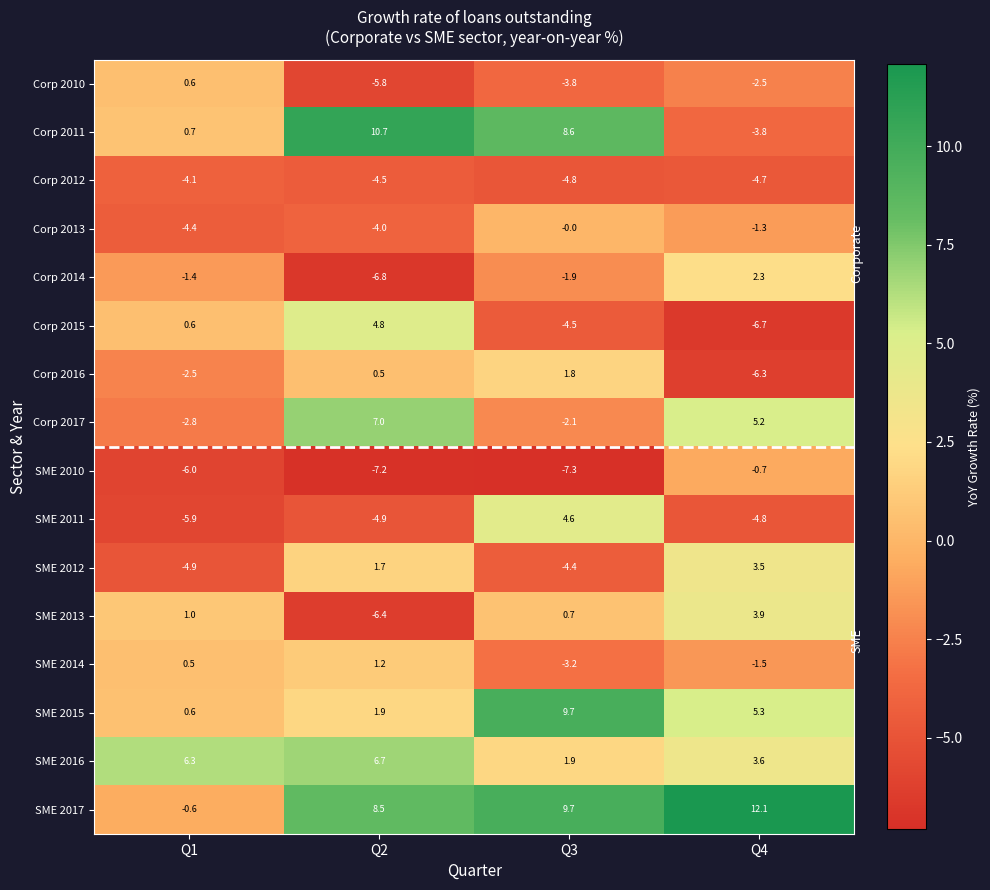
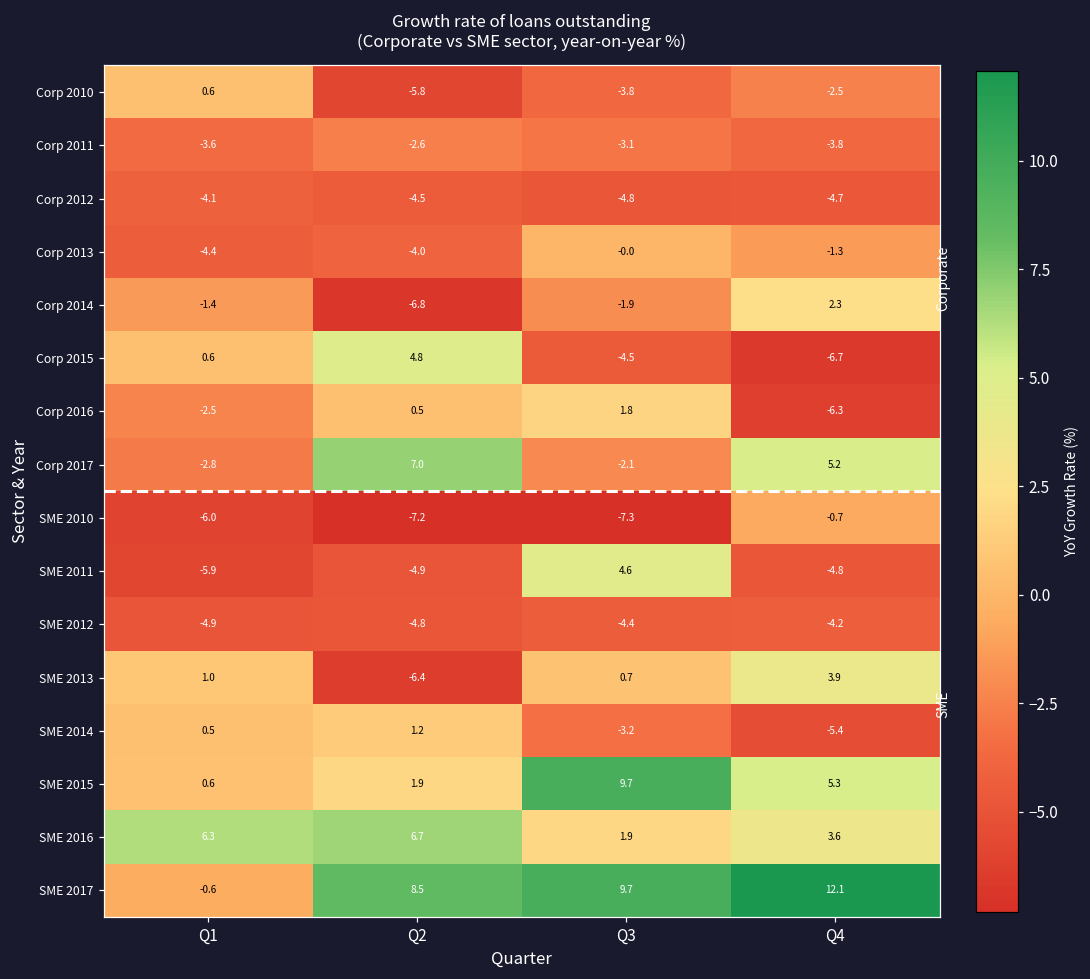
Corp 2011, Q1: 0.7 -> -3.6
Corp 2011, Q2: 10.7 -> -2.6
Corp 2011, Q3: 8.6 -> -3.1
SME 2012, Q2: 1.7 -> -4.8
SME 2012, Q4: 3.5 -> -4.2
SME 2014, Q4: -1.5 -> -5.4
